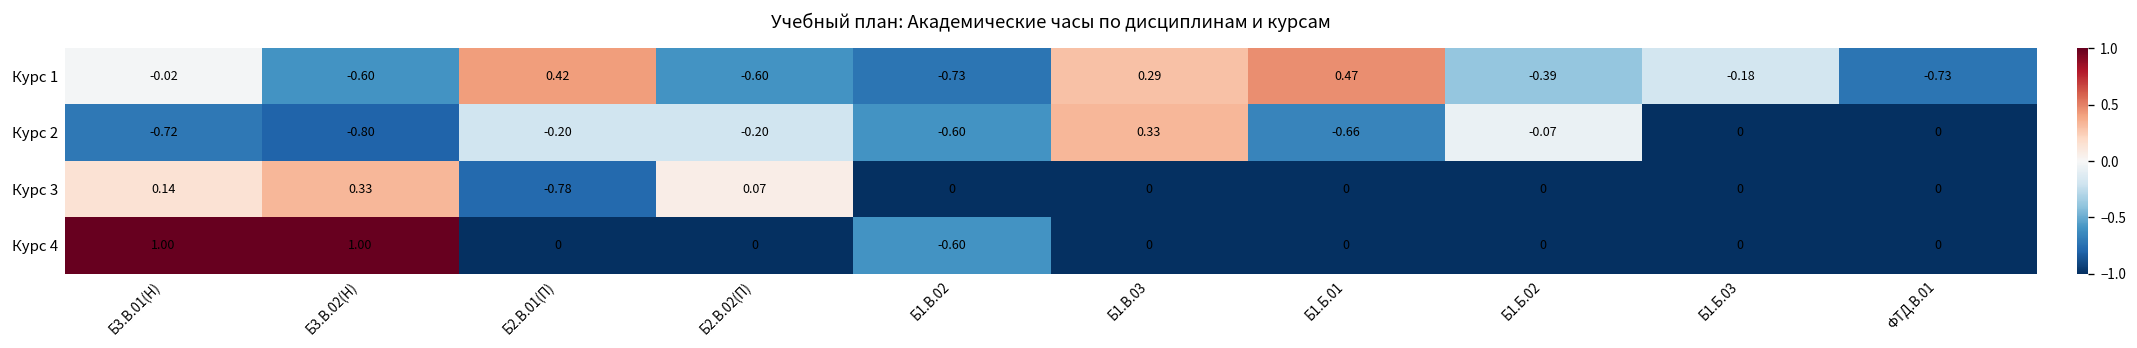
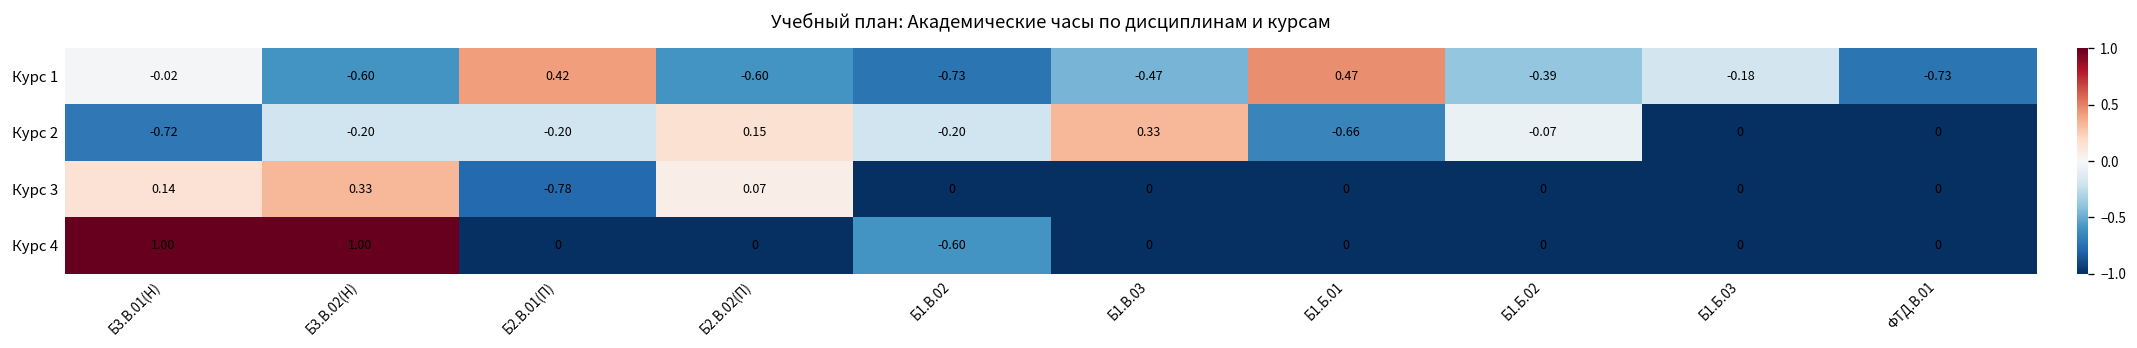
Курс 1, Б1.В.03: 0.29 -> -0.47
Курс 2, Б3.В.02(Н): -0.80 -> -0.20
Курс 2, Б2.В.02(П): -0.20 -> 0.15
Курс 2, Б1.В.02: -0.60 -> -0.20
